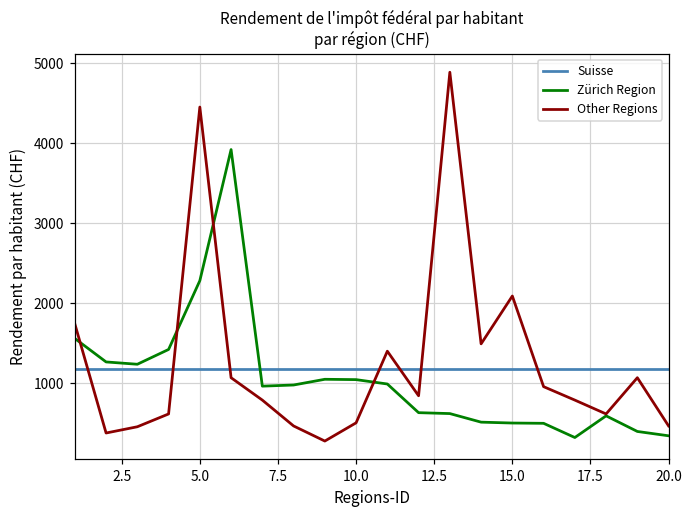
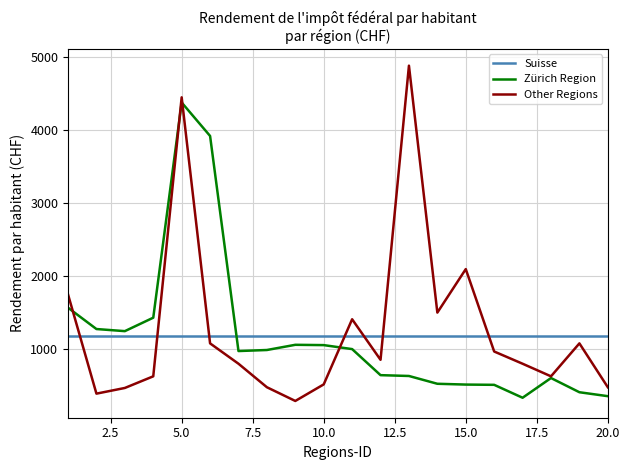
Zürich Region, 5.0: 2300 -> 4400
